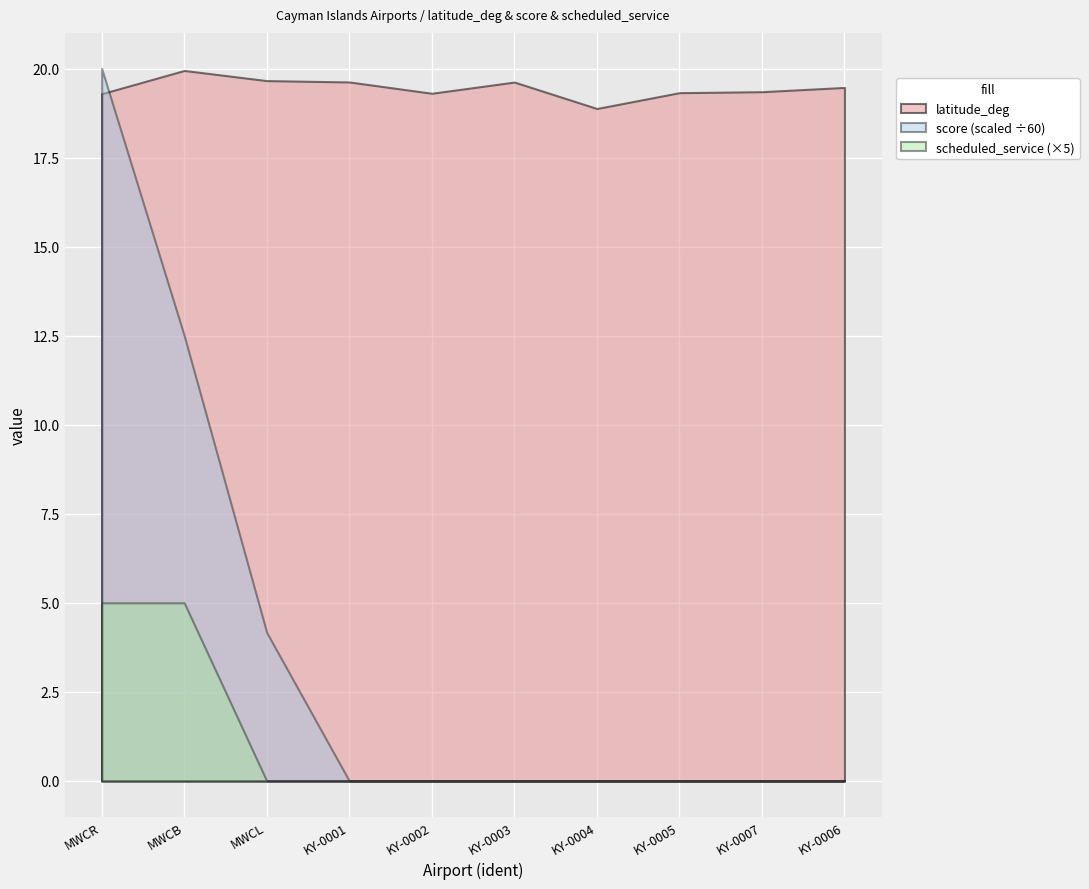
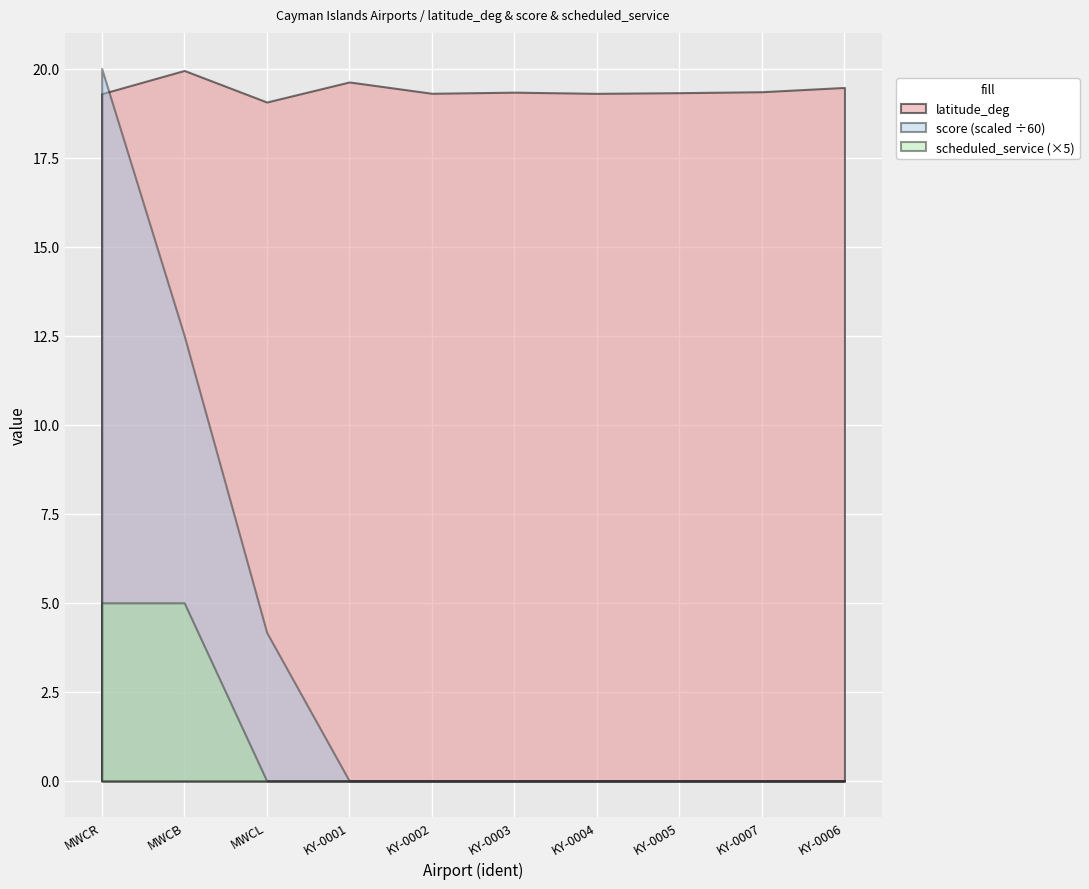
latitude_deg, MWCL: 19.7 -> 19.1
latitude_deg, KY-0003: 19.6 -> 19.3
latitude_deg, KY-0004: 18.9 -> 19.3
